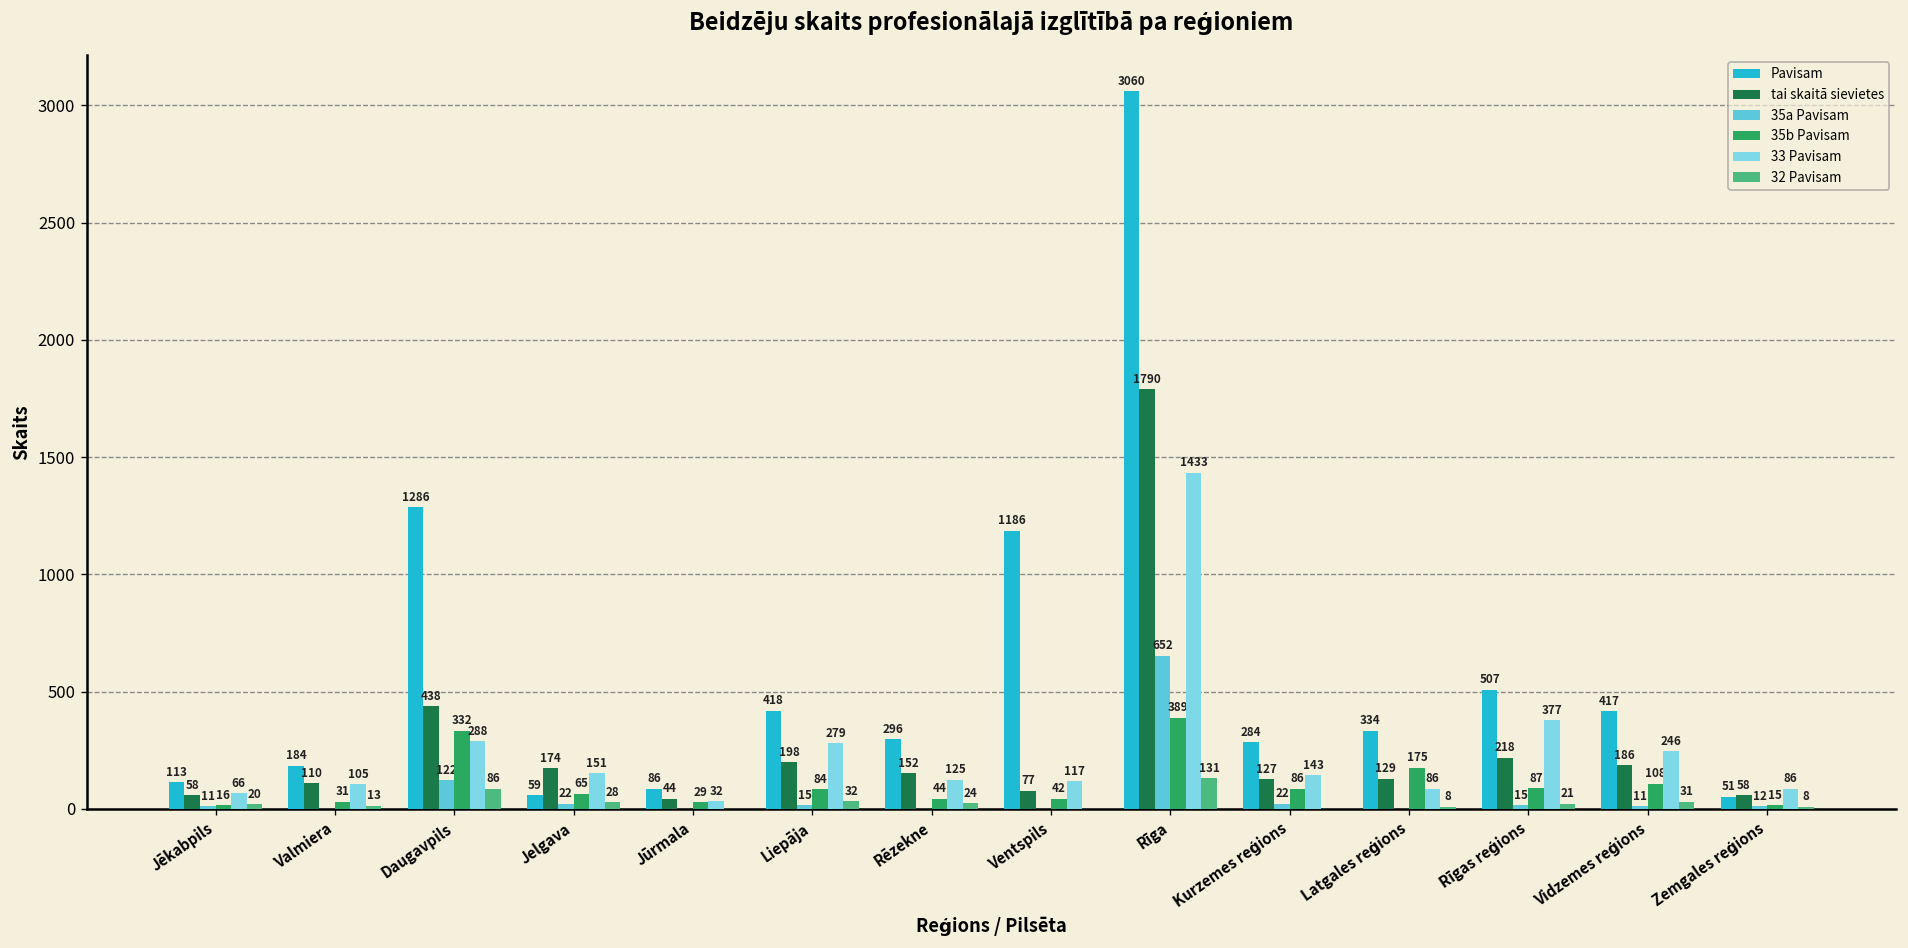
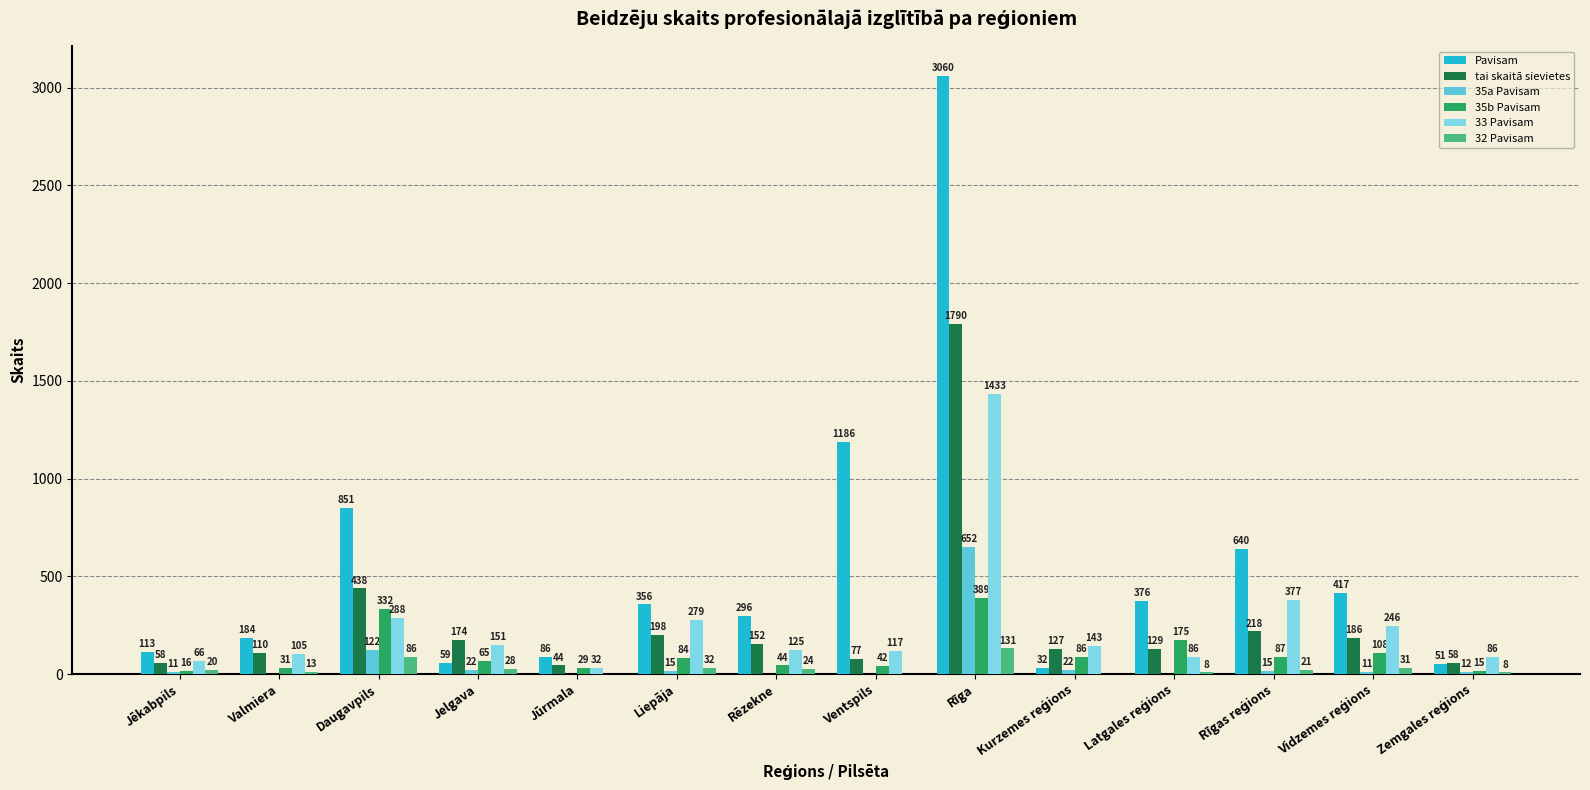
Pavisam, Daugavpils: 1286 -> 851
Pavisam, Liepāja: 418 -> 356
Pavisam, Kurzemes reģions: 284 -> 32
Pavisam, Latgales reģions: 334 -> 376
Pavisam, Rīgas reģions: 507 -> 640
